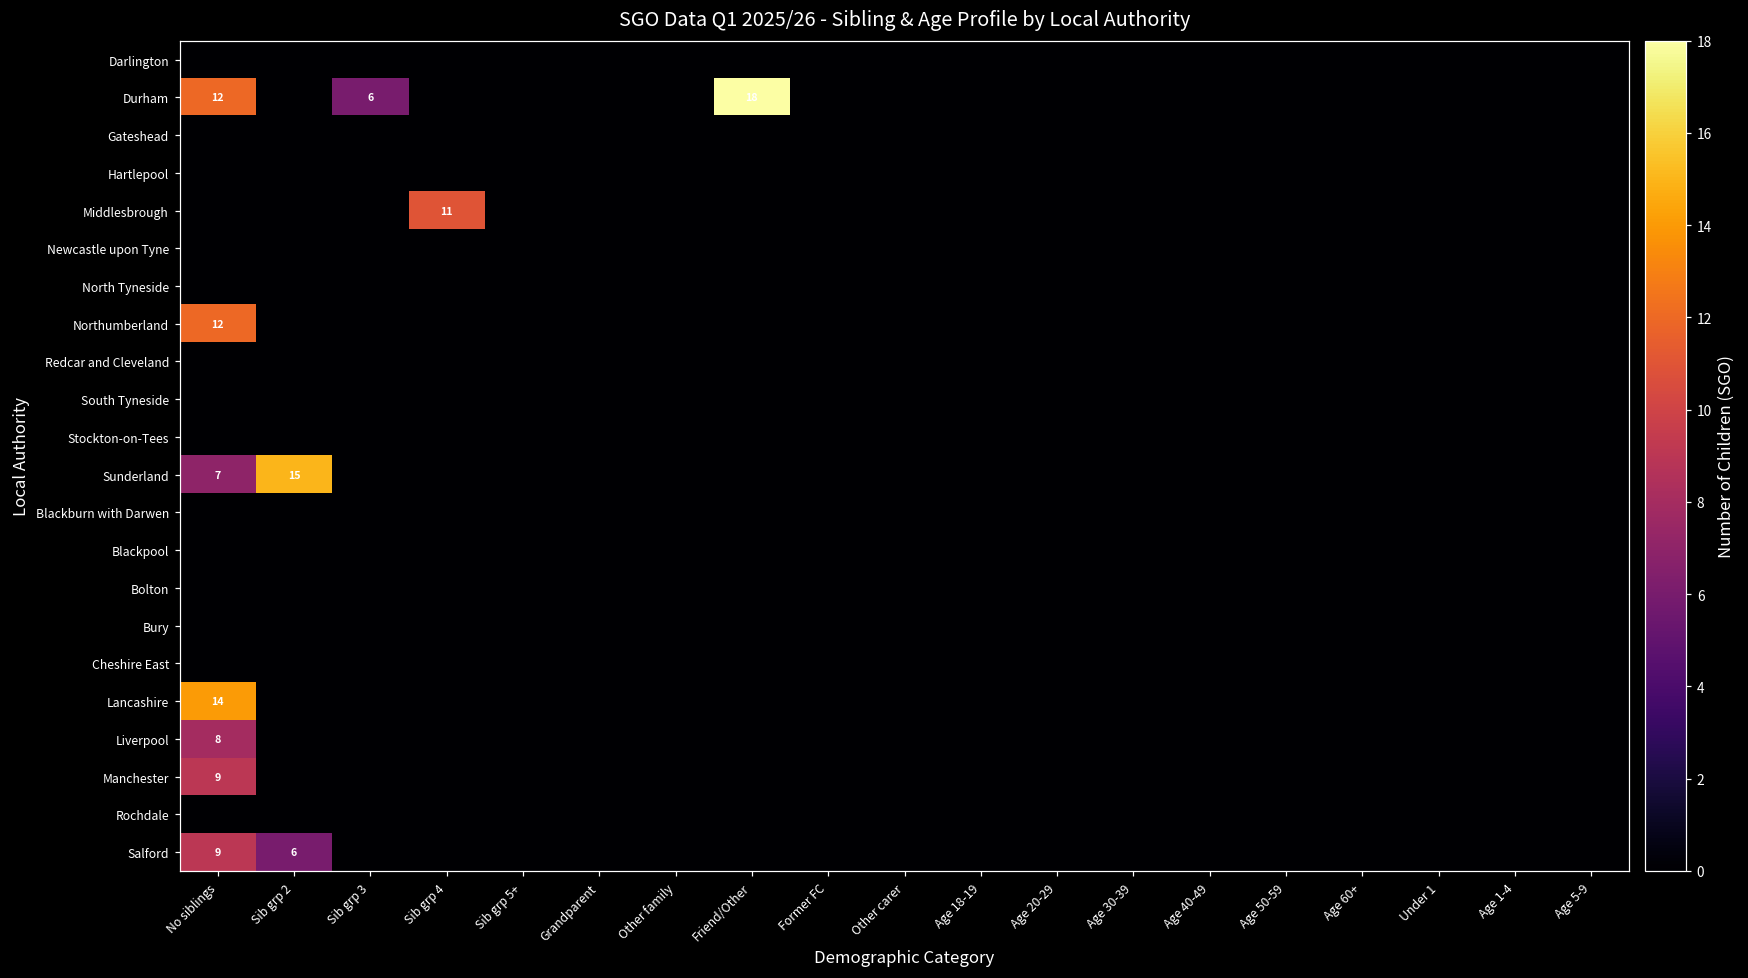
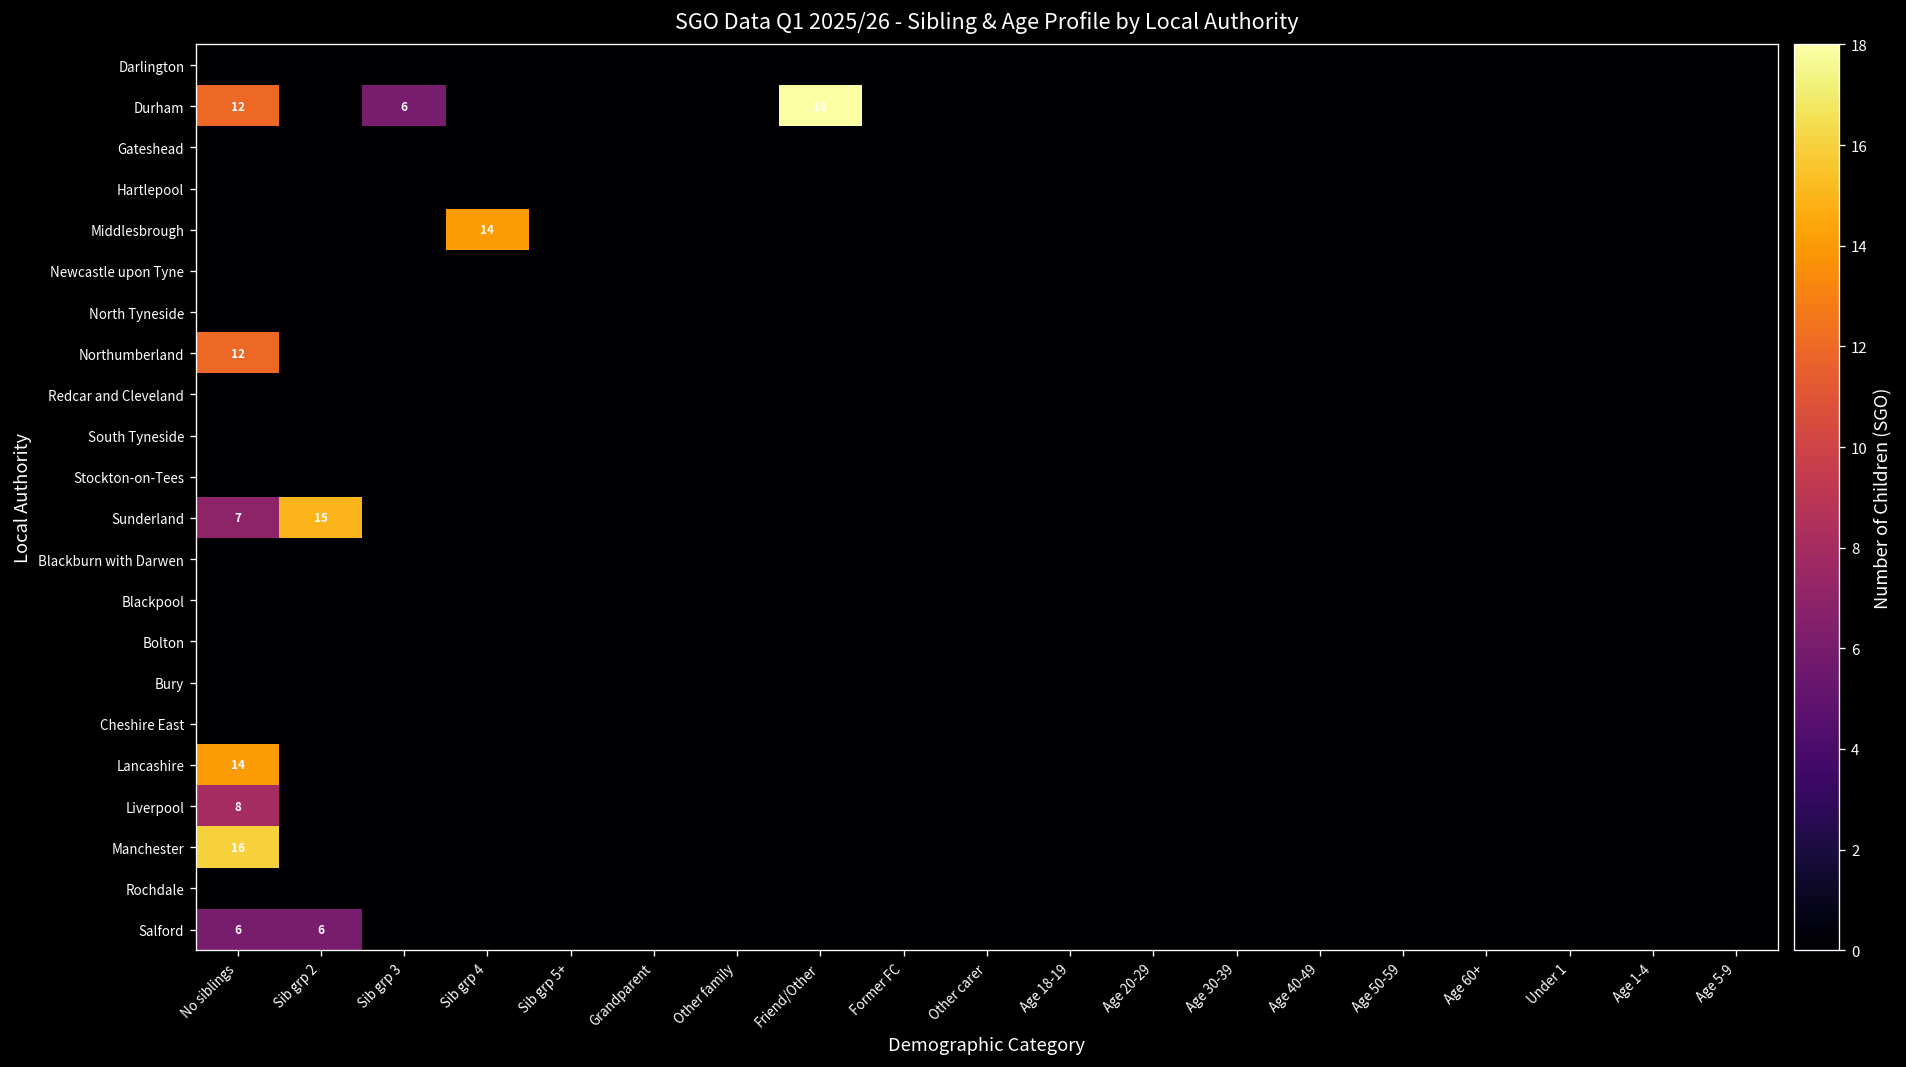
Middlesbrough, Sib grp 4: 11 -> 14
Manchester, No siblings: 9 -> 16
Salford, No siblings: 9 -> 6
